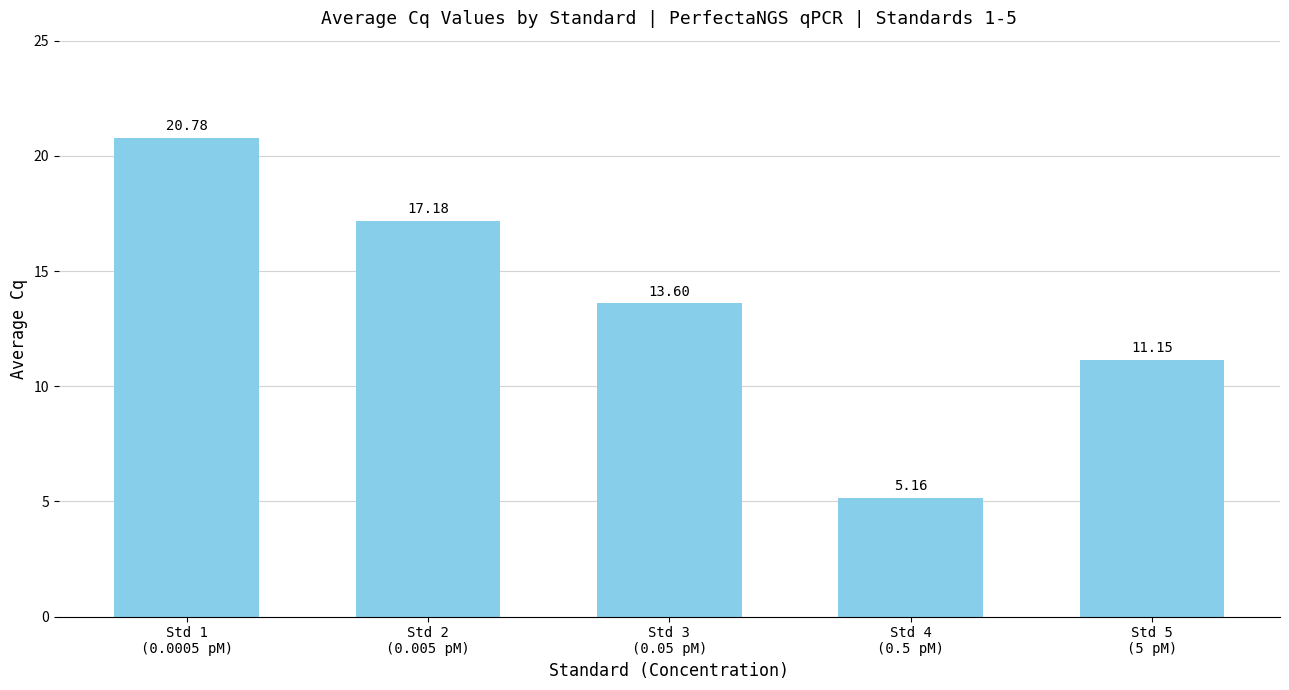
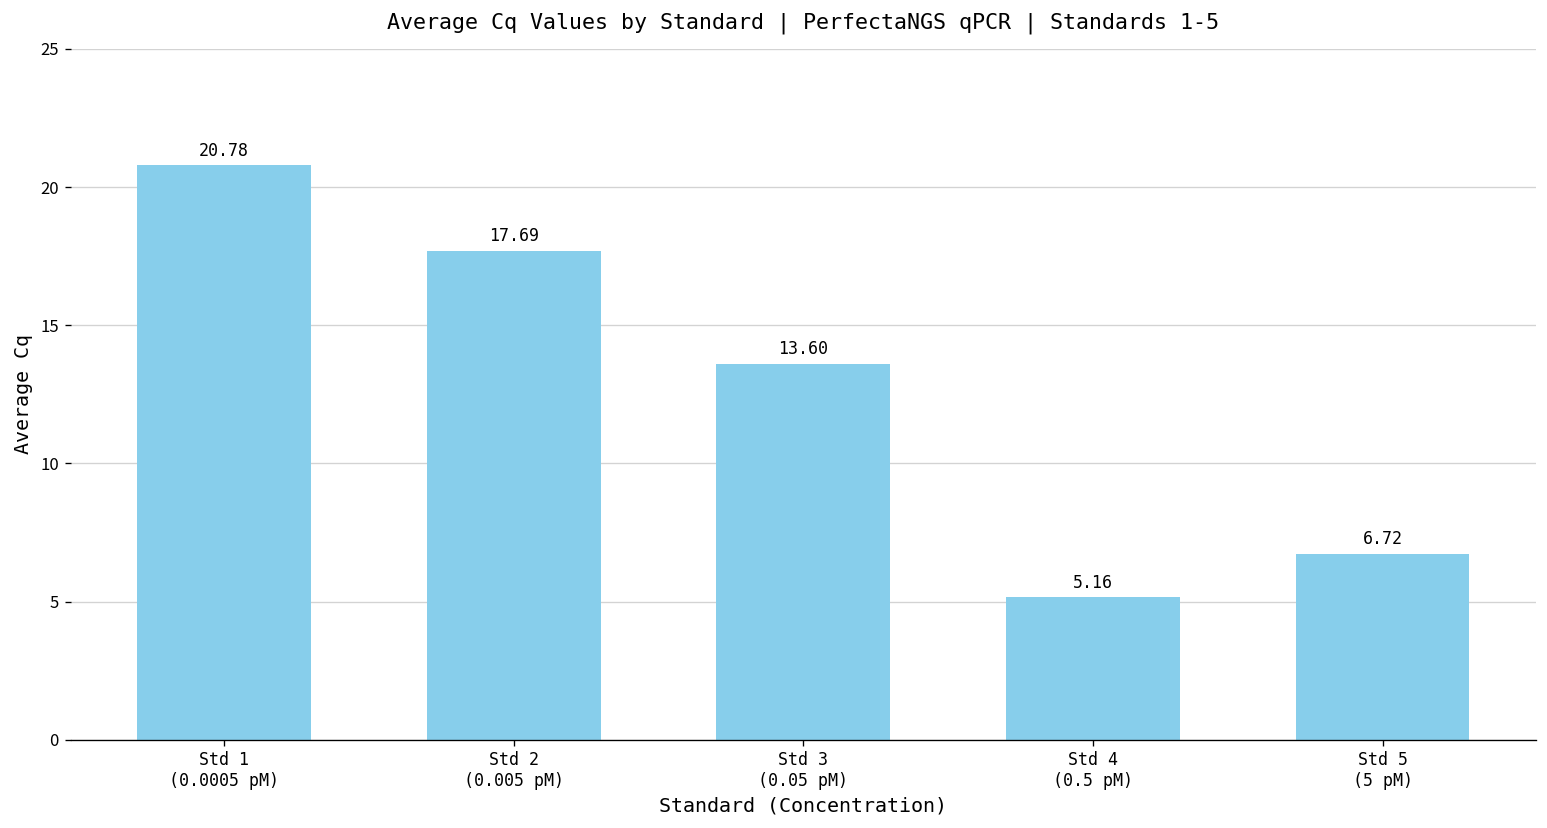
Std 2 (0.005 pM): 17.18 -> 17.69
Std 5 (5 pM): 11.15 -> 6.72
